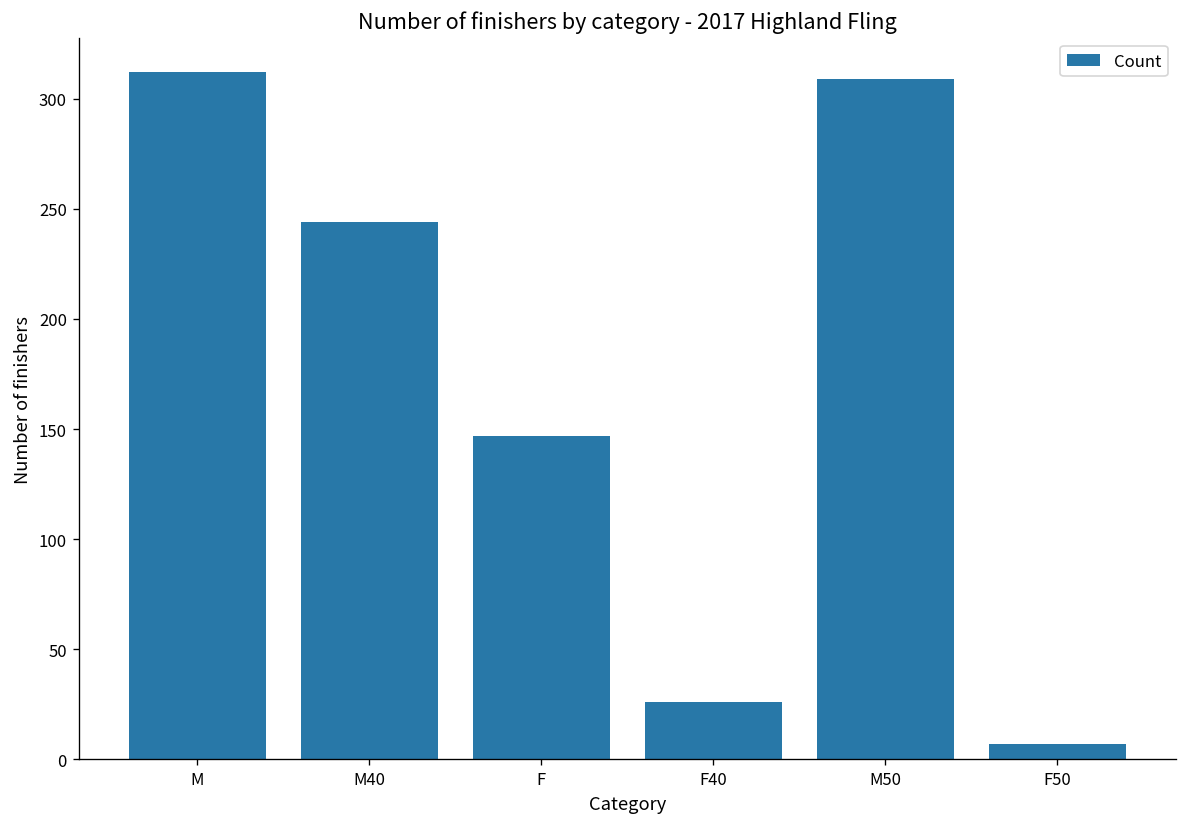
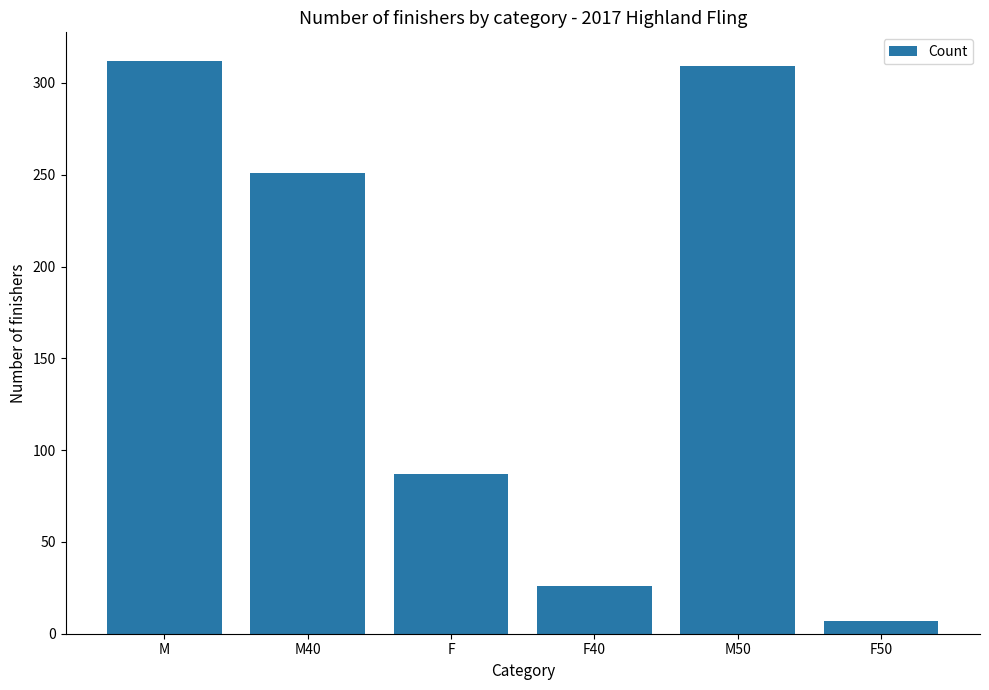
M40: 244 -> 251
F: 147 -> 87
